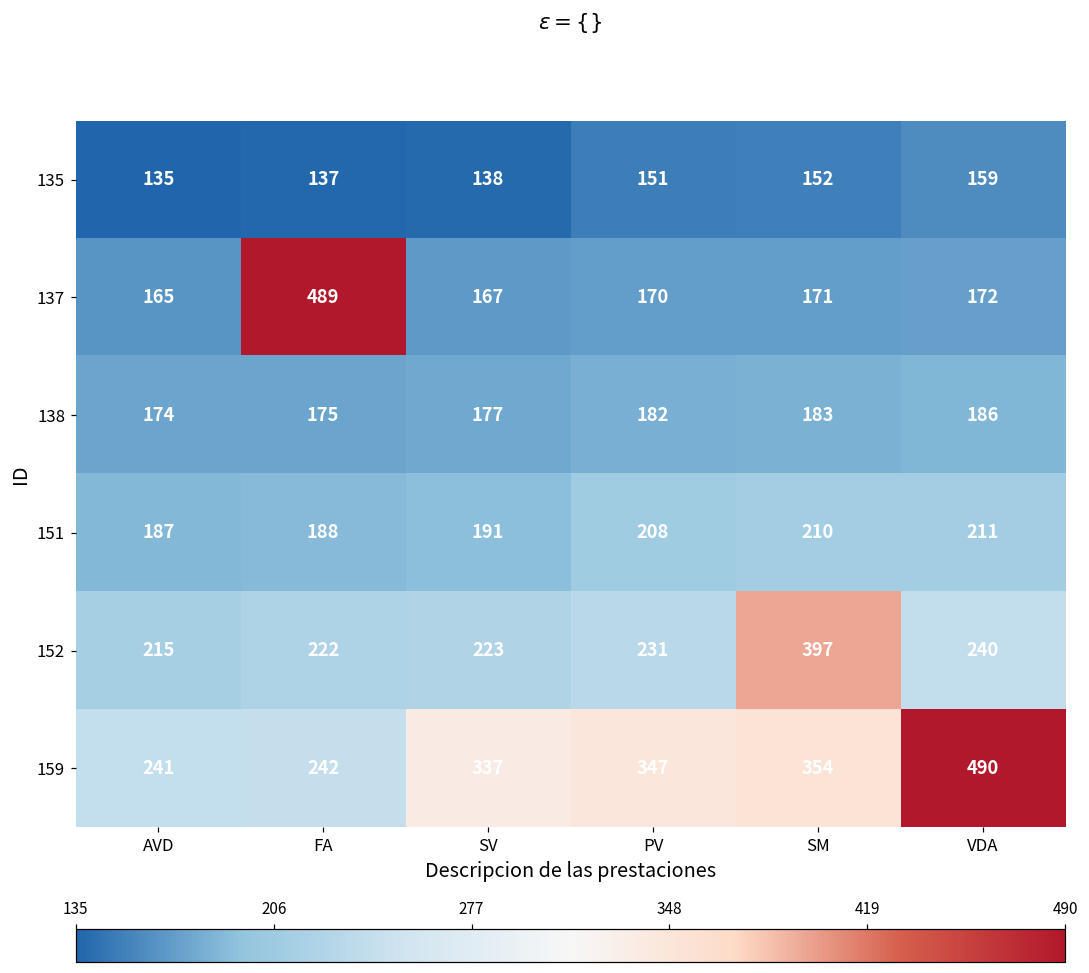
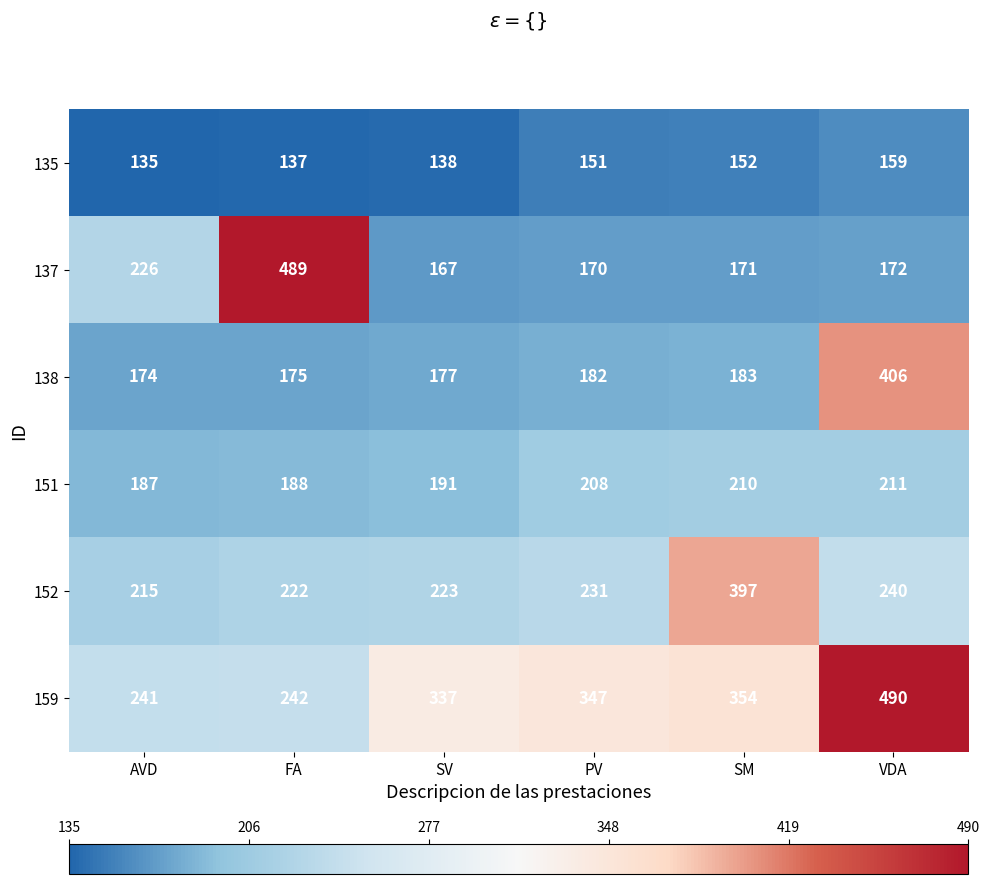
137, AVD: 165 -> 226
138, VDA: 186 -> 406
